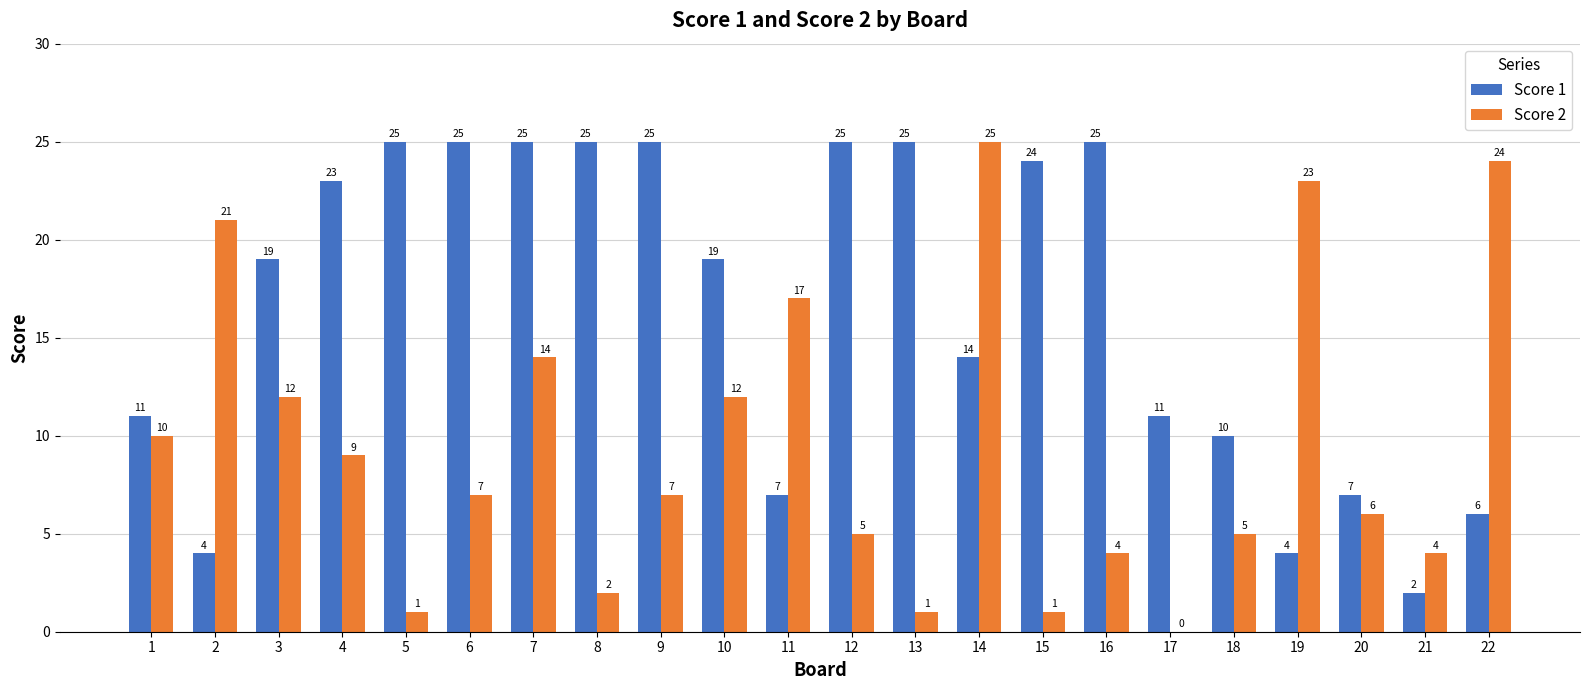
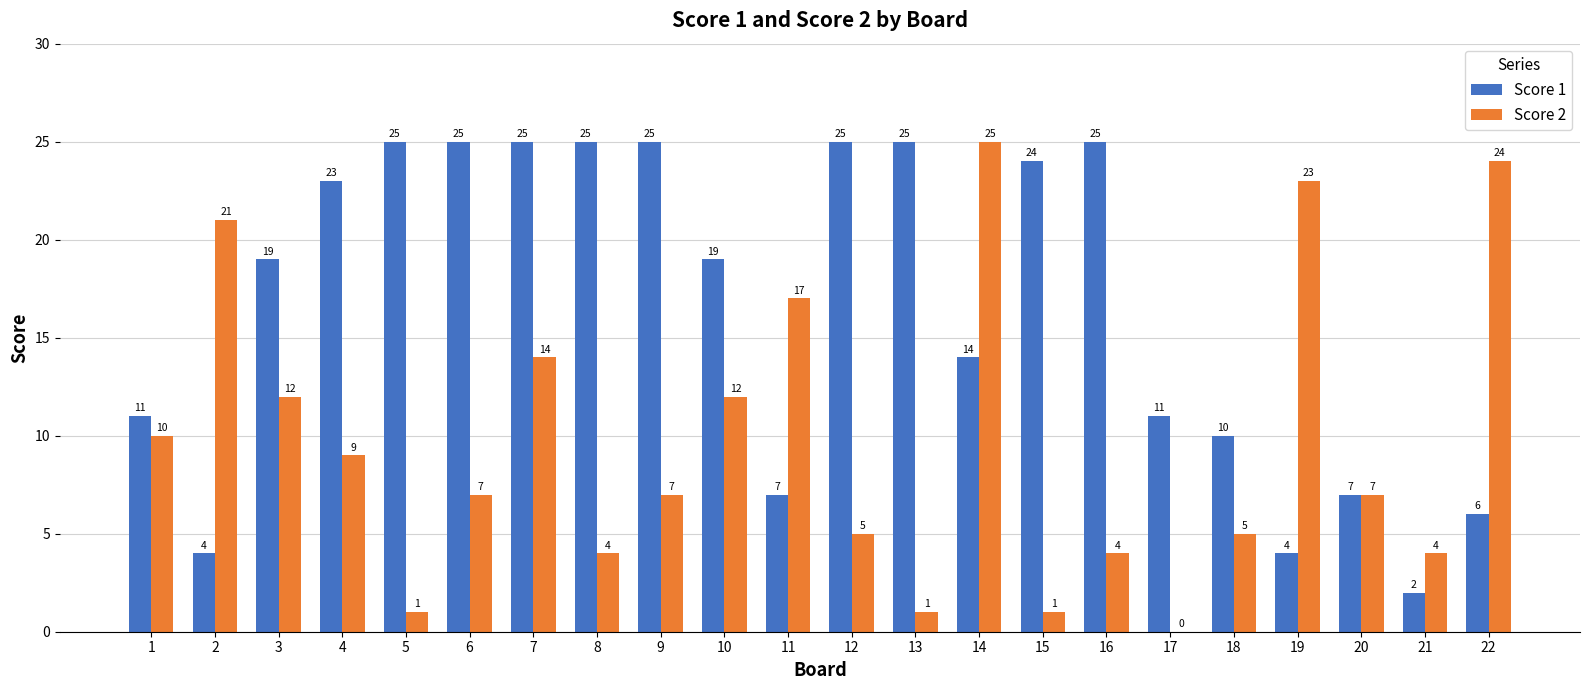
Score 2, 8: 2 -> 4
Score 2, 20: 6 -> 7
